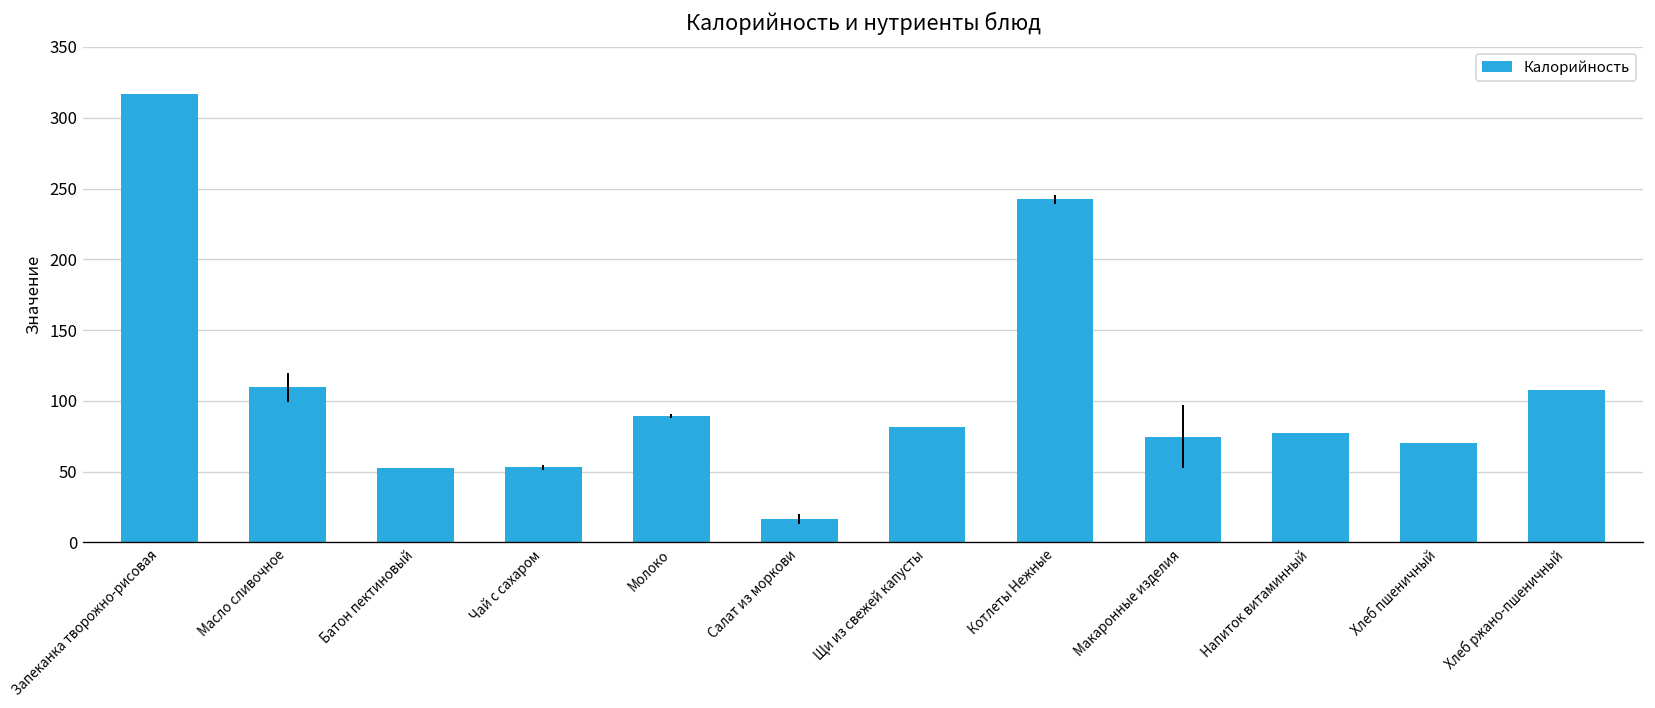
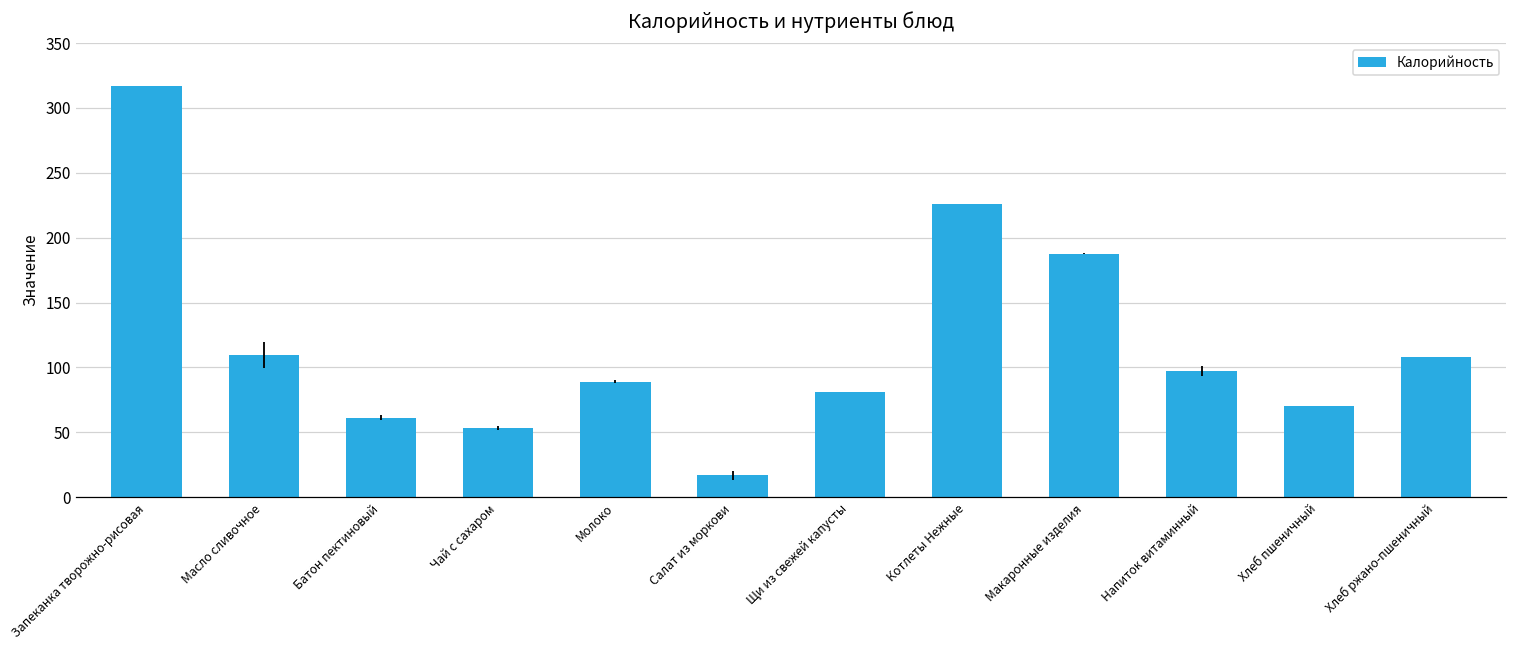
Батон пектиновый: 52 -> 61
Котлеты Нежные: 242 -> 226
Макаронные изделия: 75 -> 188
Напиток витаминный: 78 -> 97
